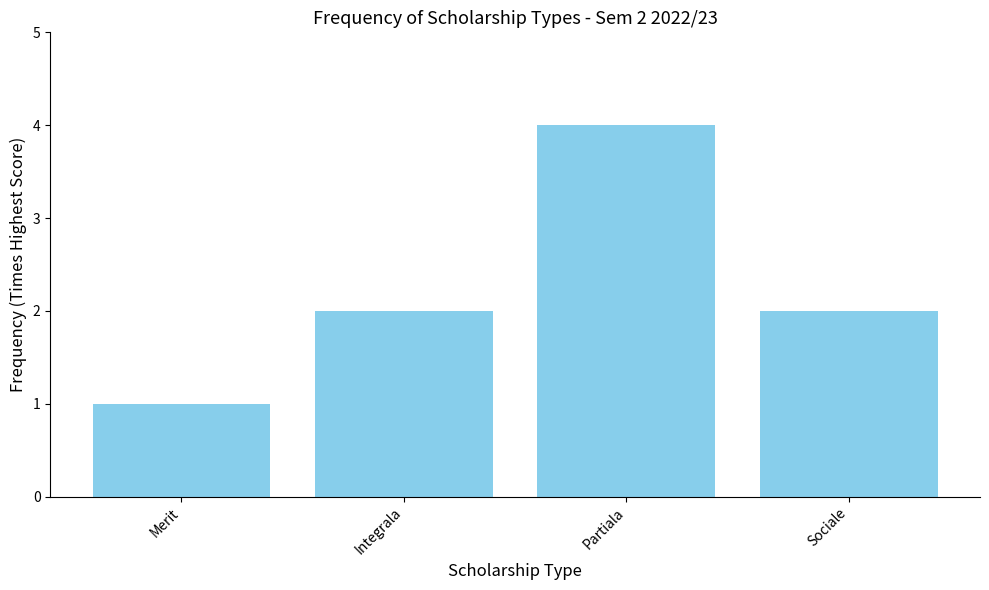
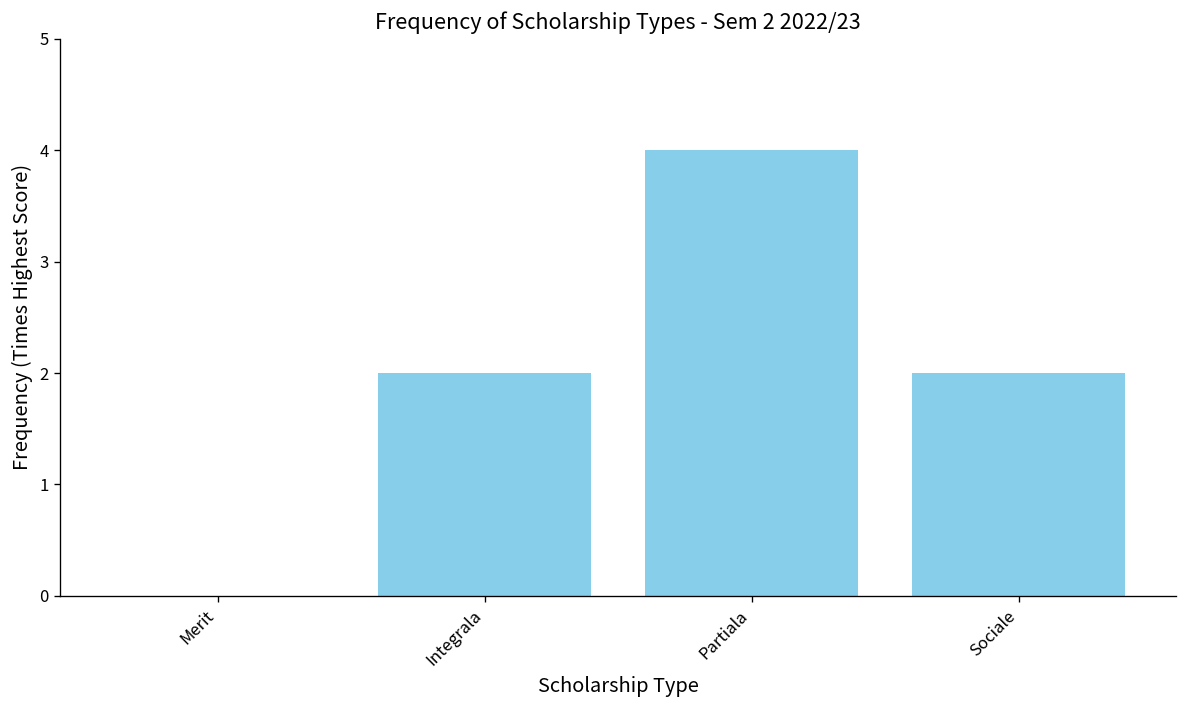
Merit: 1 -> 0
